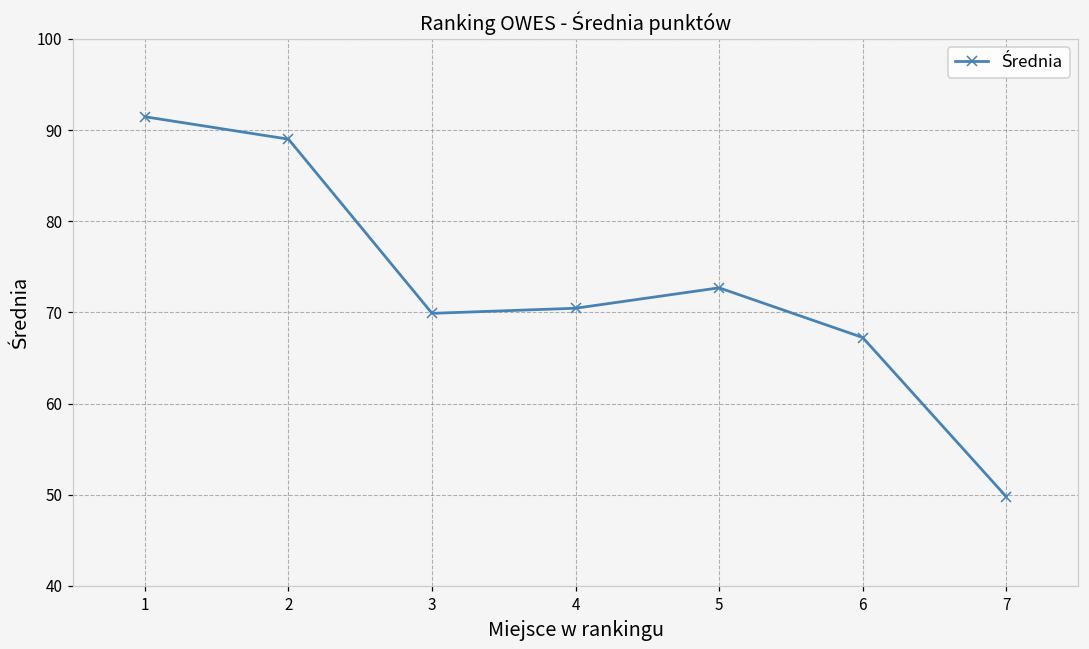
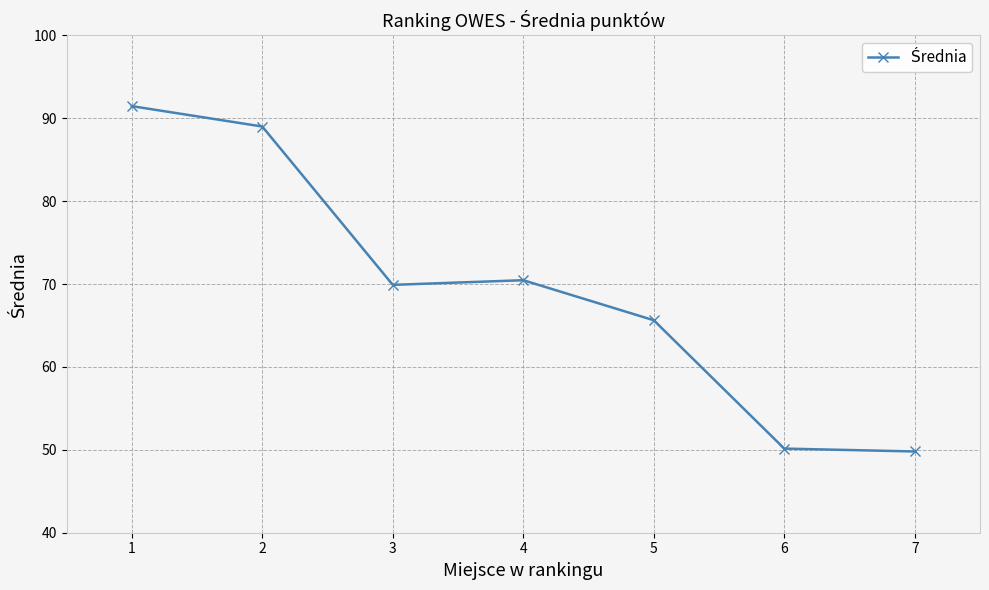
5: 73 -> 66
6: 67 -> 50
